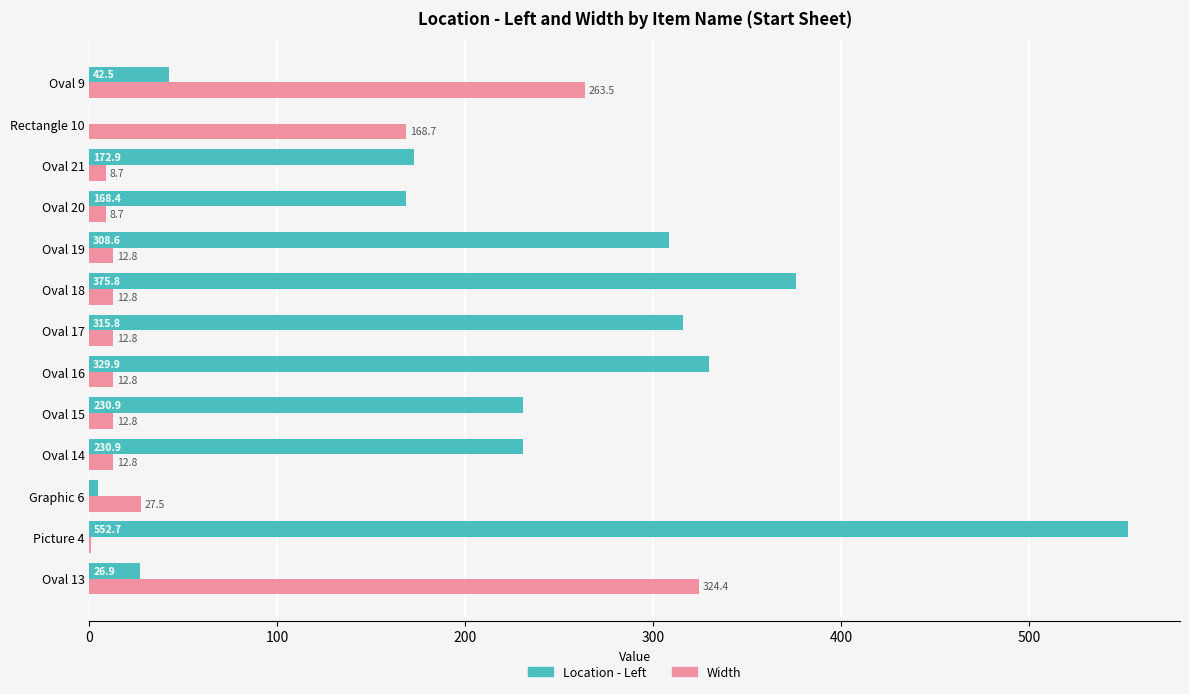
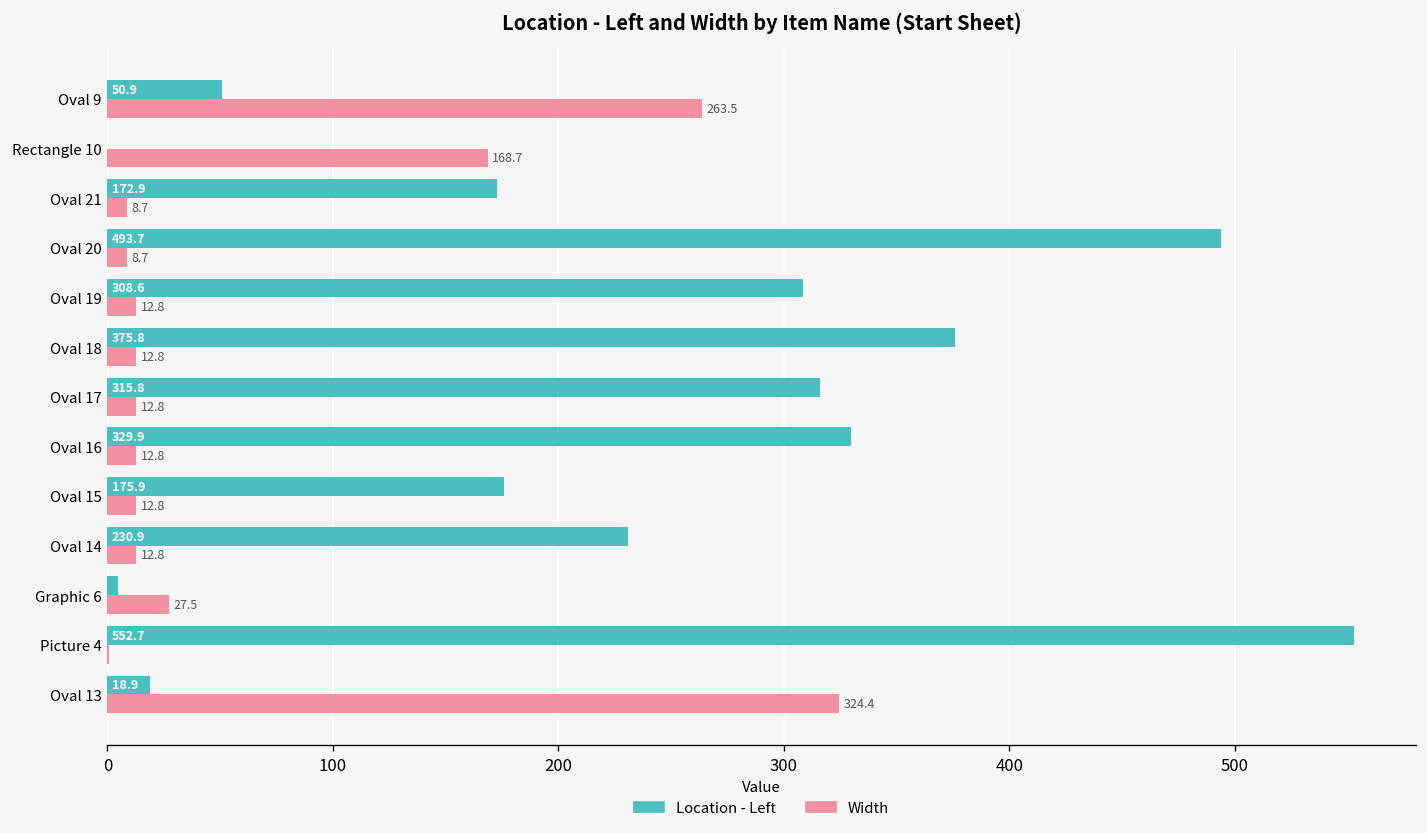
Location - Left, Oval 9: 42.5 -> 50.9
Location - Left, Oval 20: 168.4 -> 493.7
Location - Left, Oval 15: 230.9 -> 175.9
Location - Left, Oval 13: 26.9 -> 18.9
